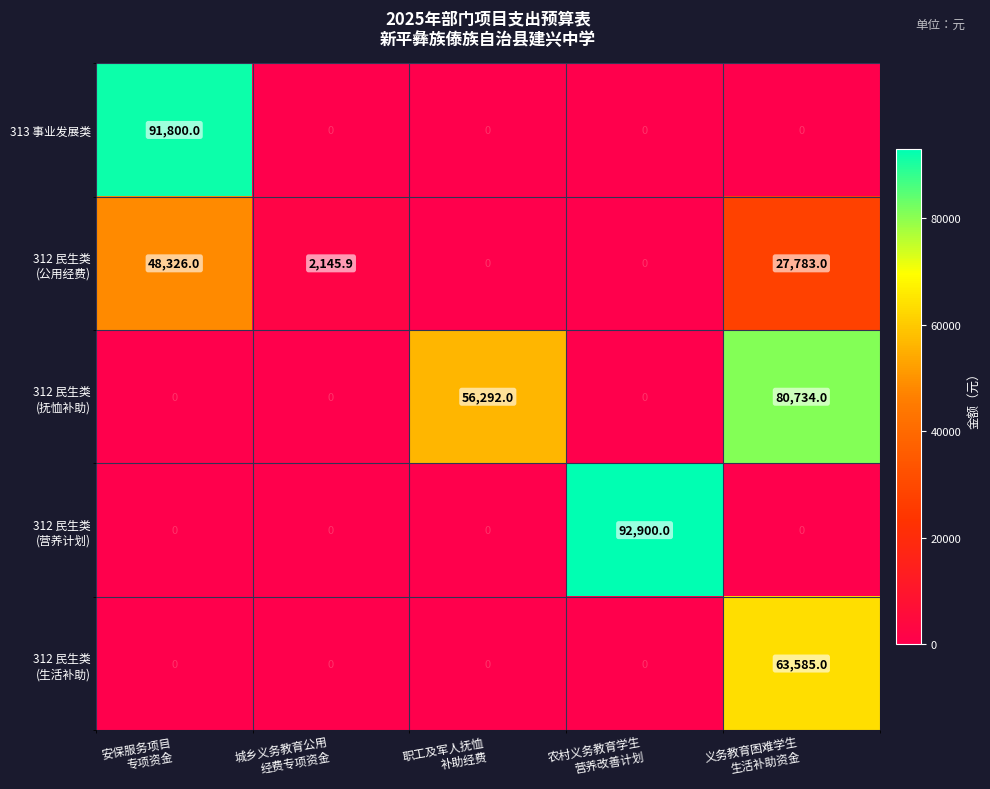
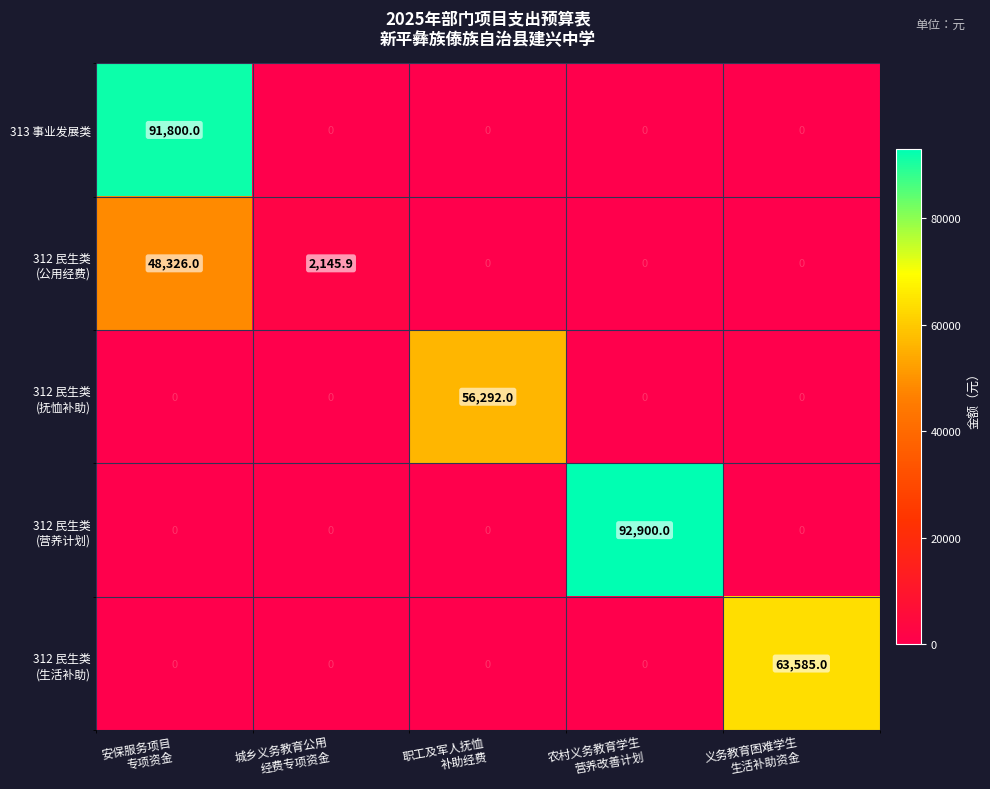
312 民生类 (公用经费), 义务教育困难学生 生活补助资金: 27,783.0 -> 0
312 民生类 (抚恤补助), 义务教育困难学生 生活补助资金: 80,734.0 -> 0
